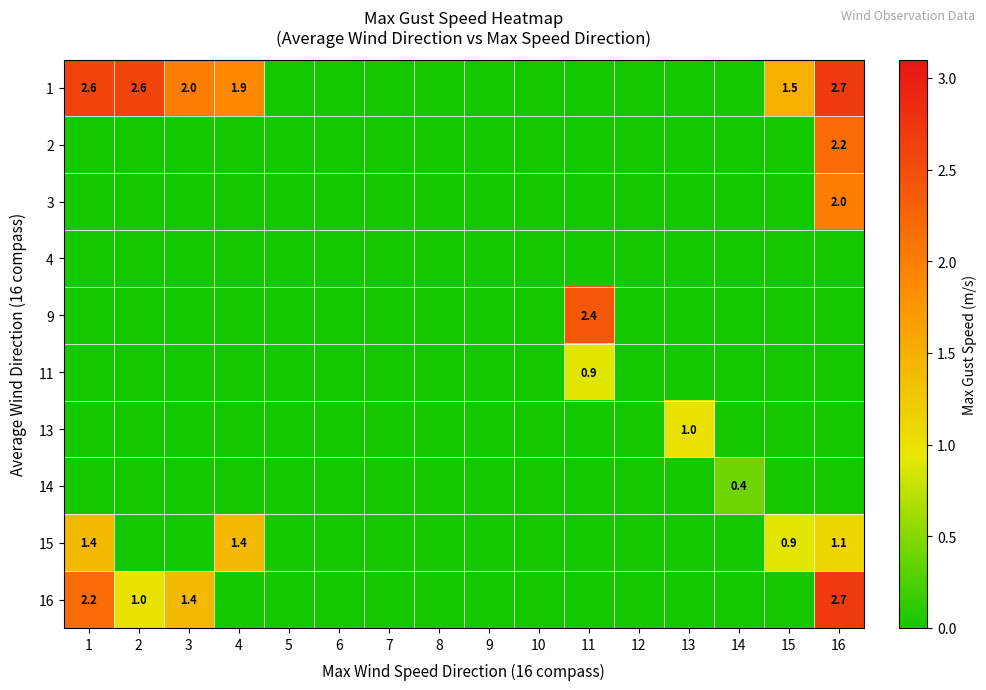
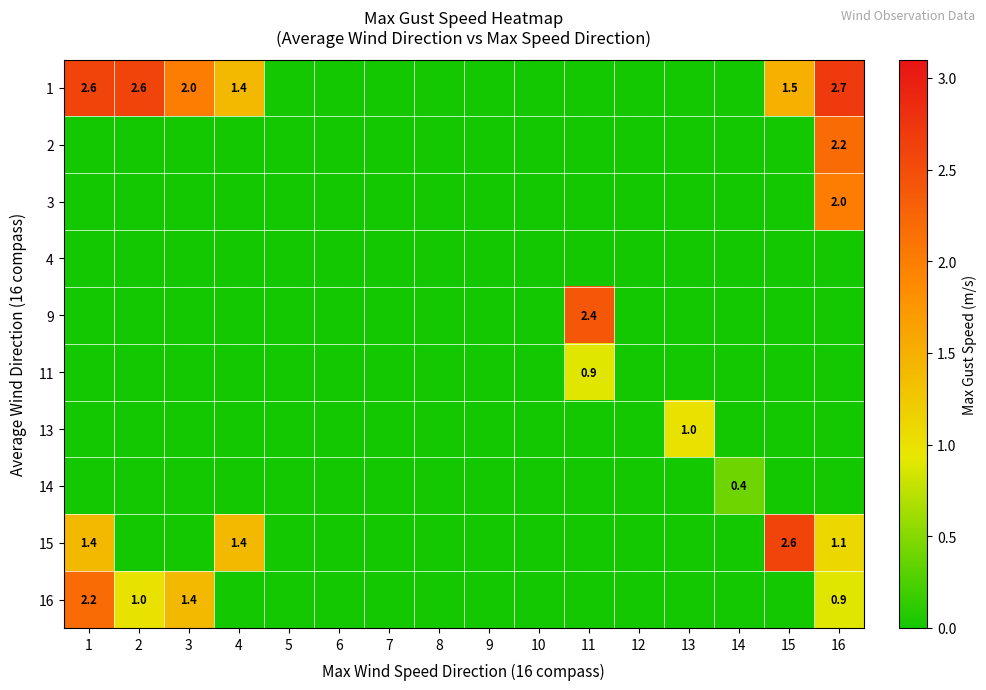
1, 4: 1.9 -> 1.4
15, 15: 0.9 -> 2.6
16, 16: 2.7 -> 0.9
